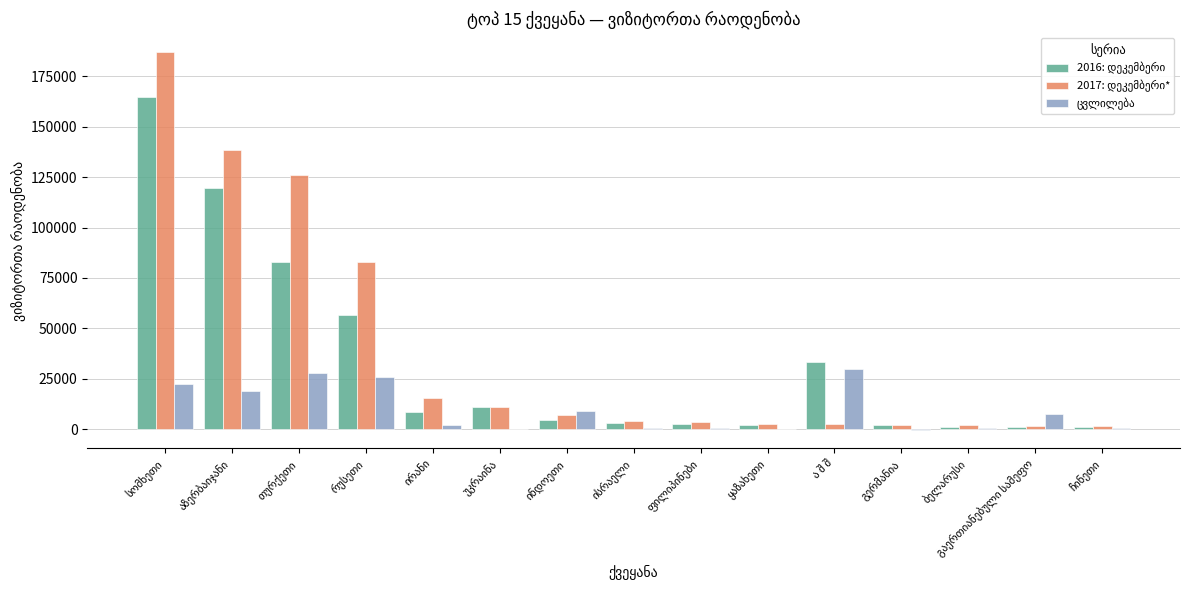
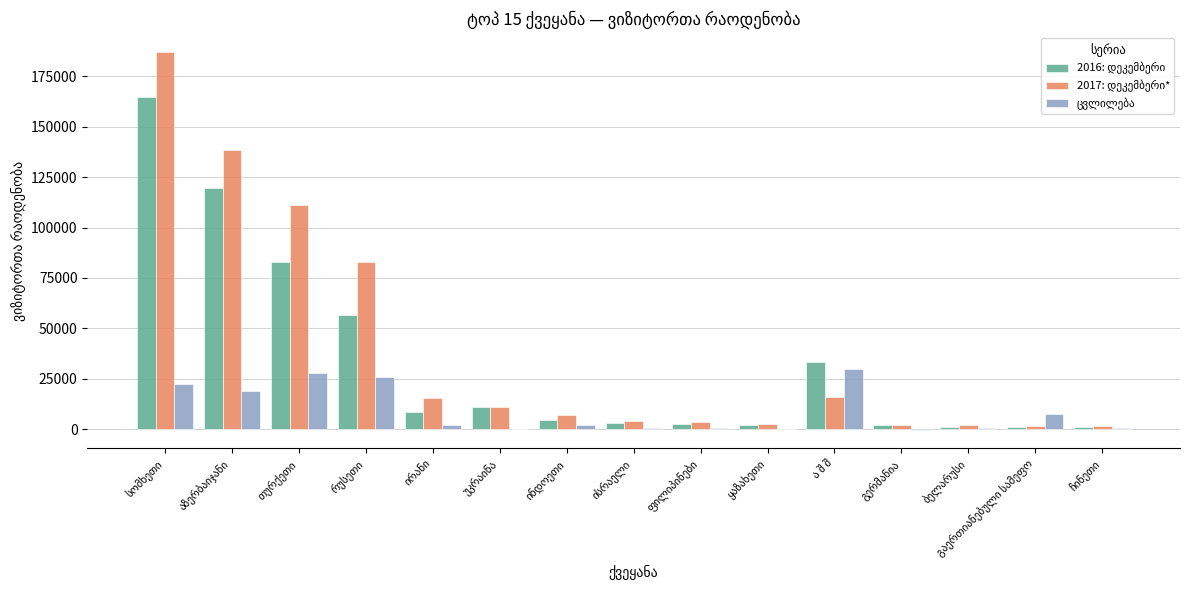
2017: დეკემბერი*, თურქეთი: 126000 -> 111000
ცვლილება, ინდოეთი: 9000 -> 2000
2017: დეკემბერი*, ა შ შ: 2000 -> 16000
